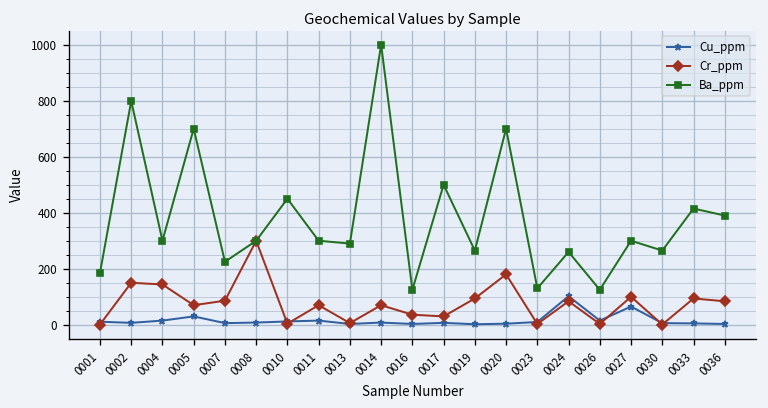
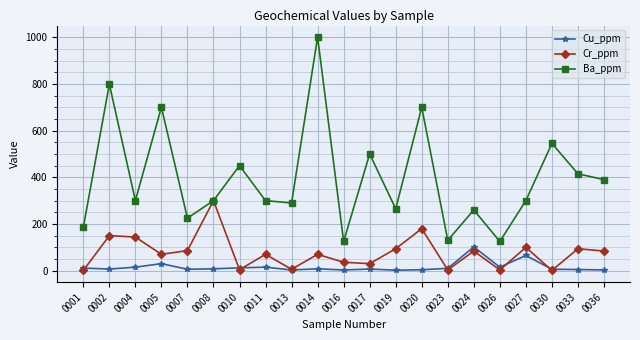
Ba_ppm, 0030: 270 -> 550
